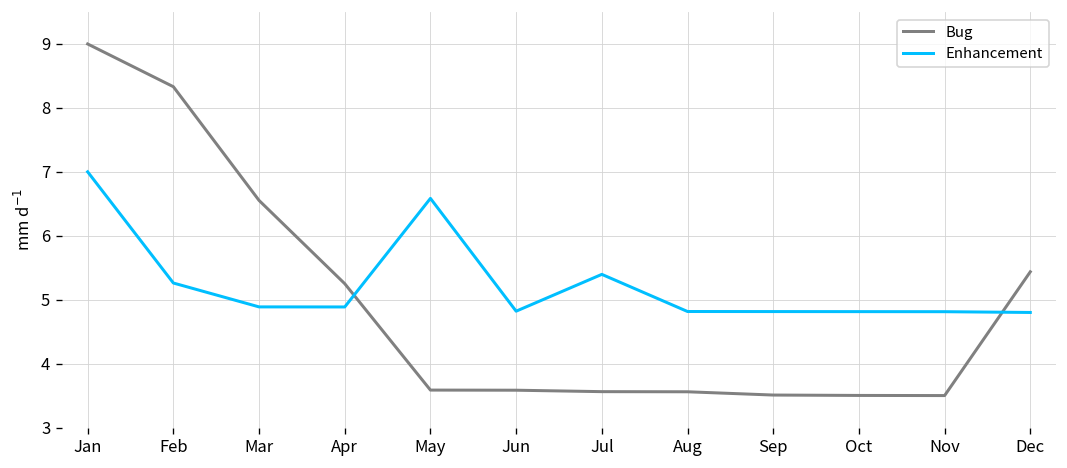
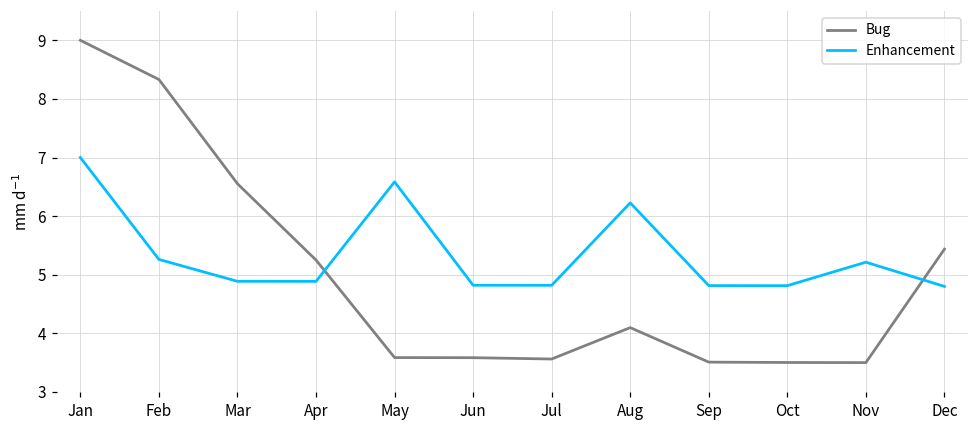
Enhancement, Jul: 5.4 -> 4.8
Bug, Aug: 3.6 -> 4.1
Enhancement, Aug: 4.8 -> 6.2
Enhancement, Nov: 4.8 -> 5.2
